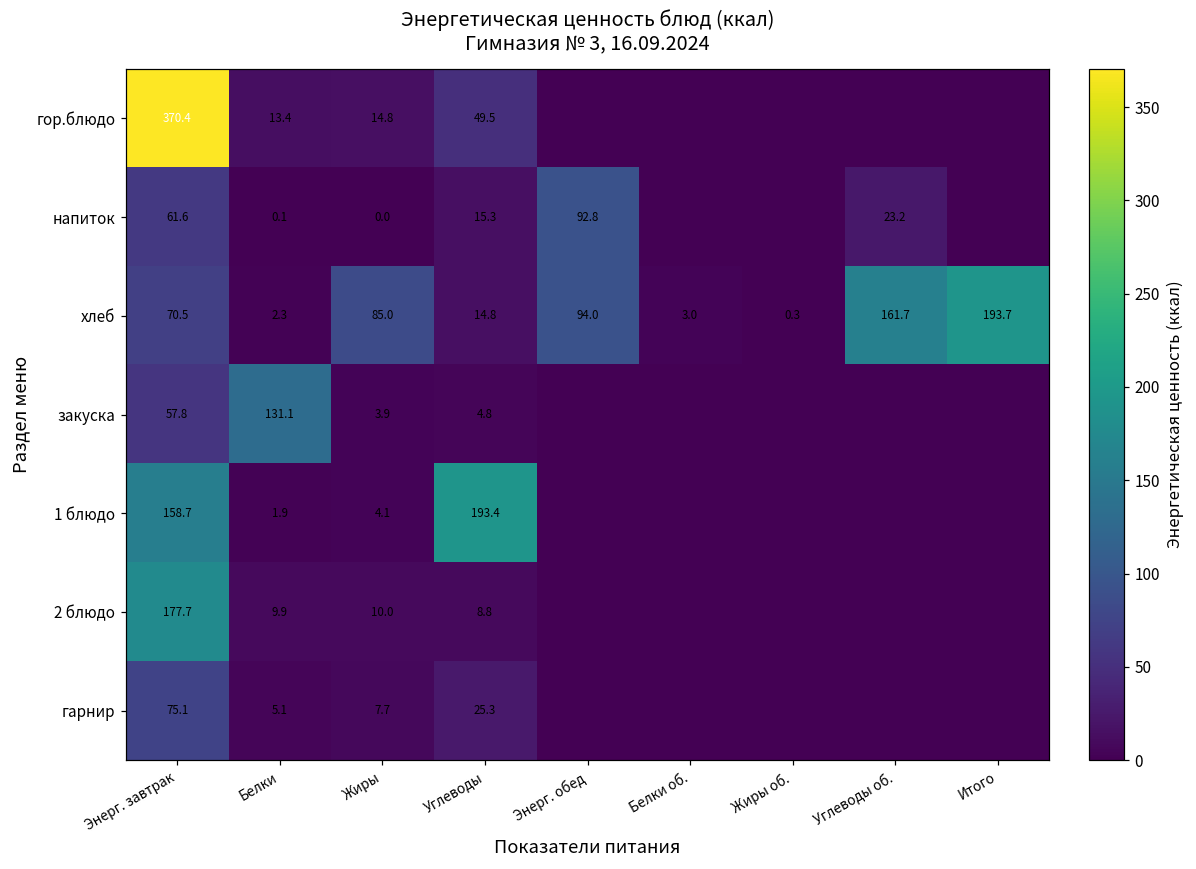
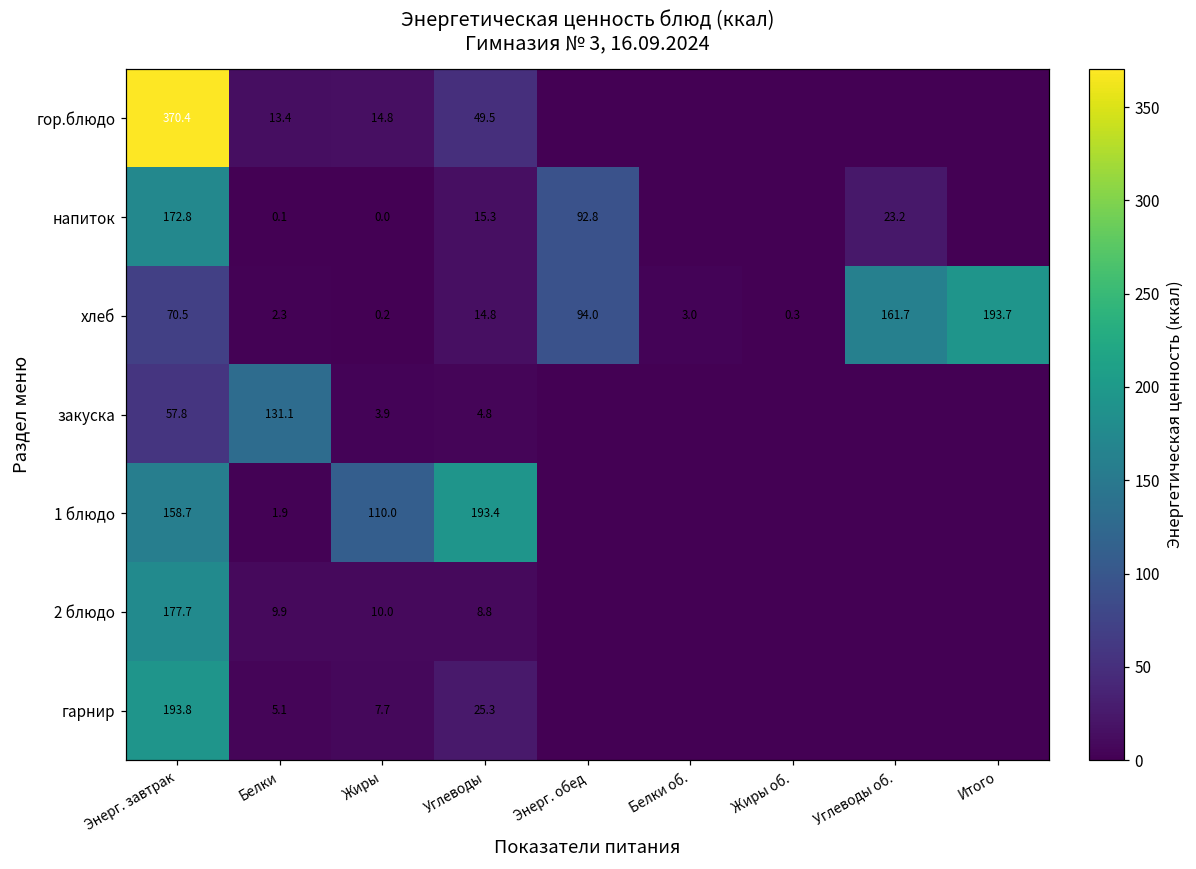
напиток, Энерг. завтрак: 61.6 -> 172.8
хлеб, Жиры: 85.0 -> 0.2
1 блюдо, Жиры: 4.1 -> 110.0
гарнир, Энерг. завтрак: 75.1 -> 193.8
